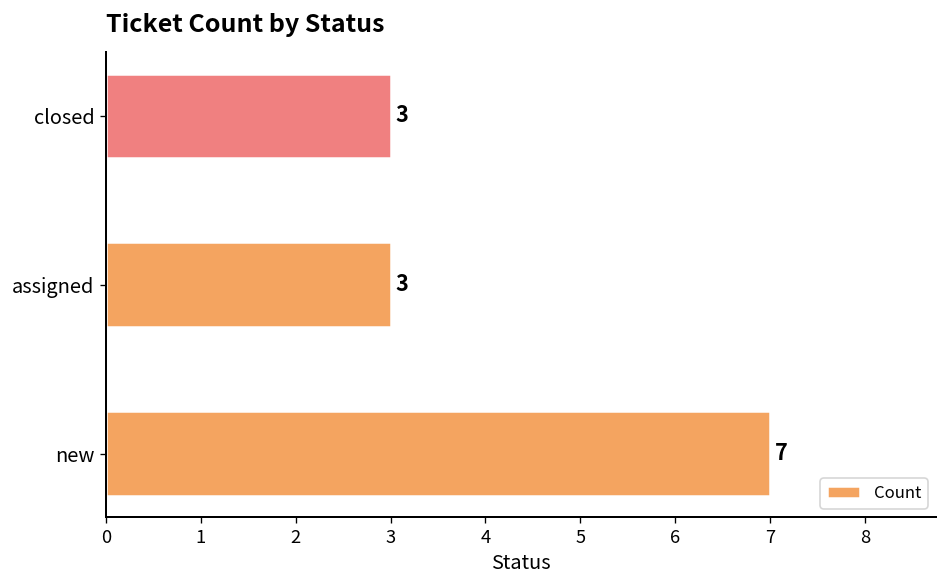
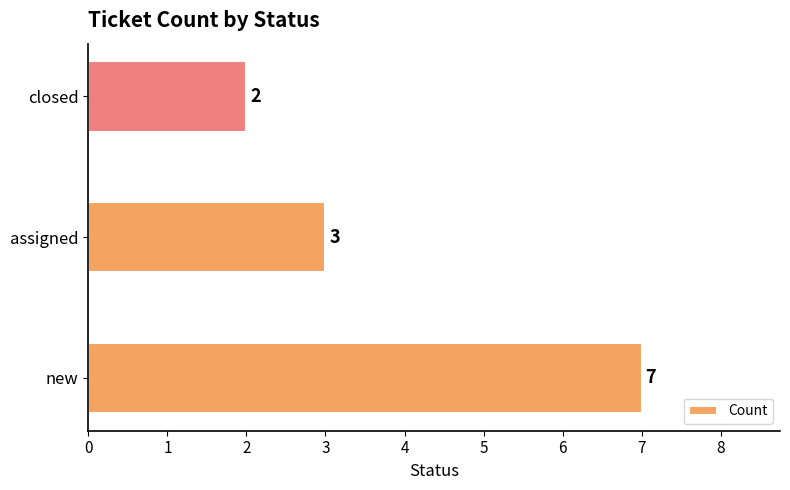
closed: 3 -> 2
